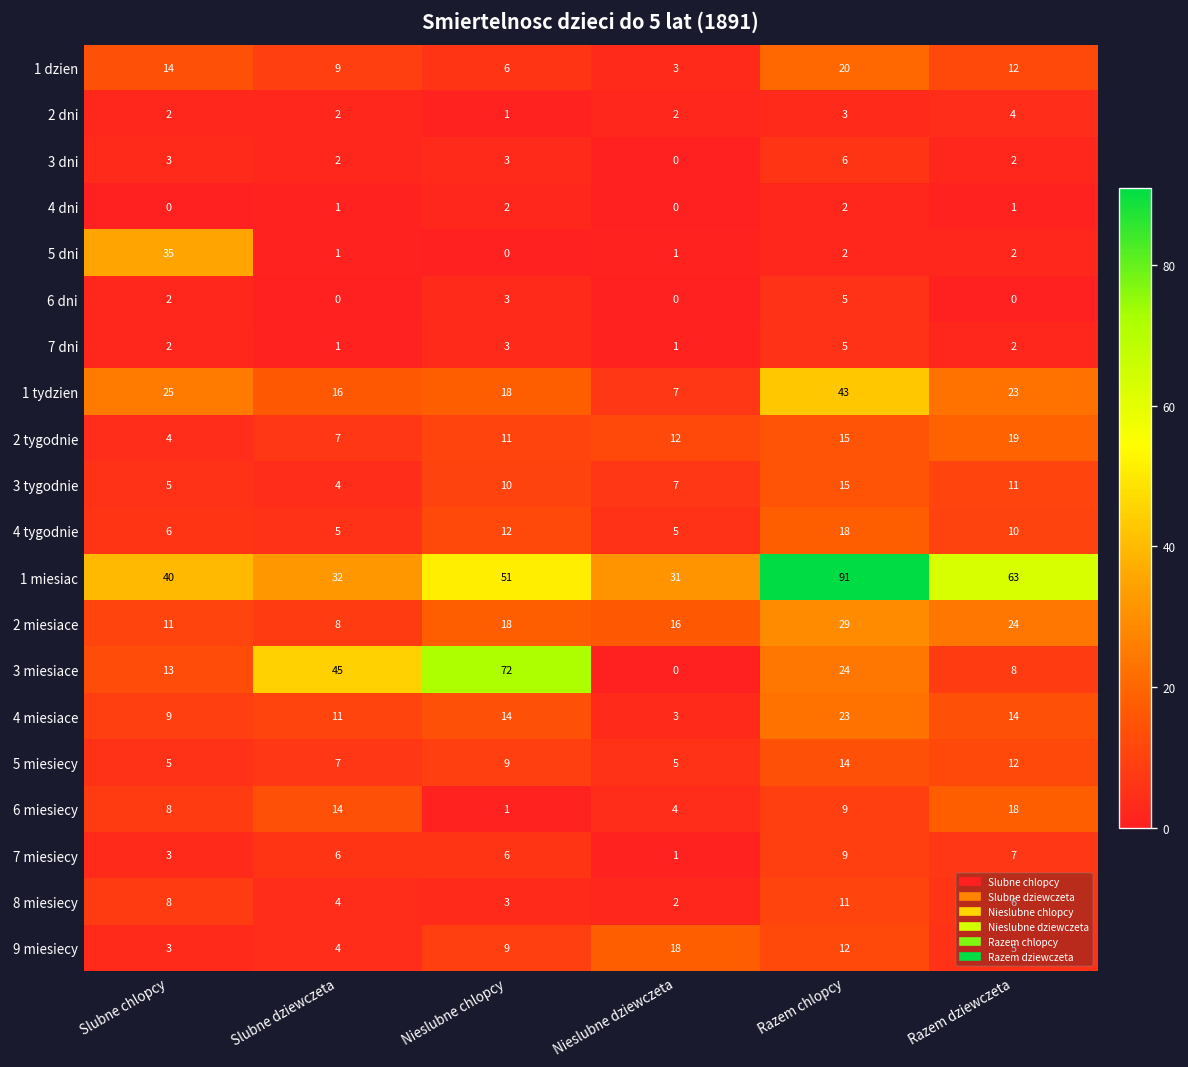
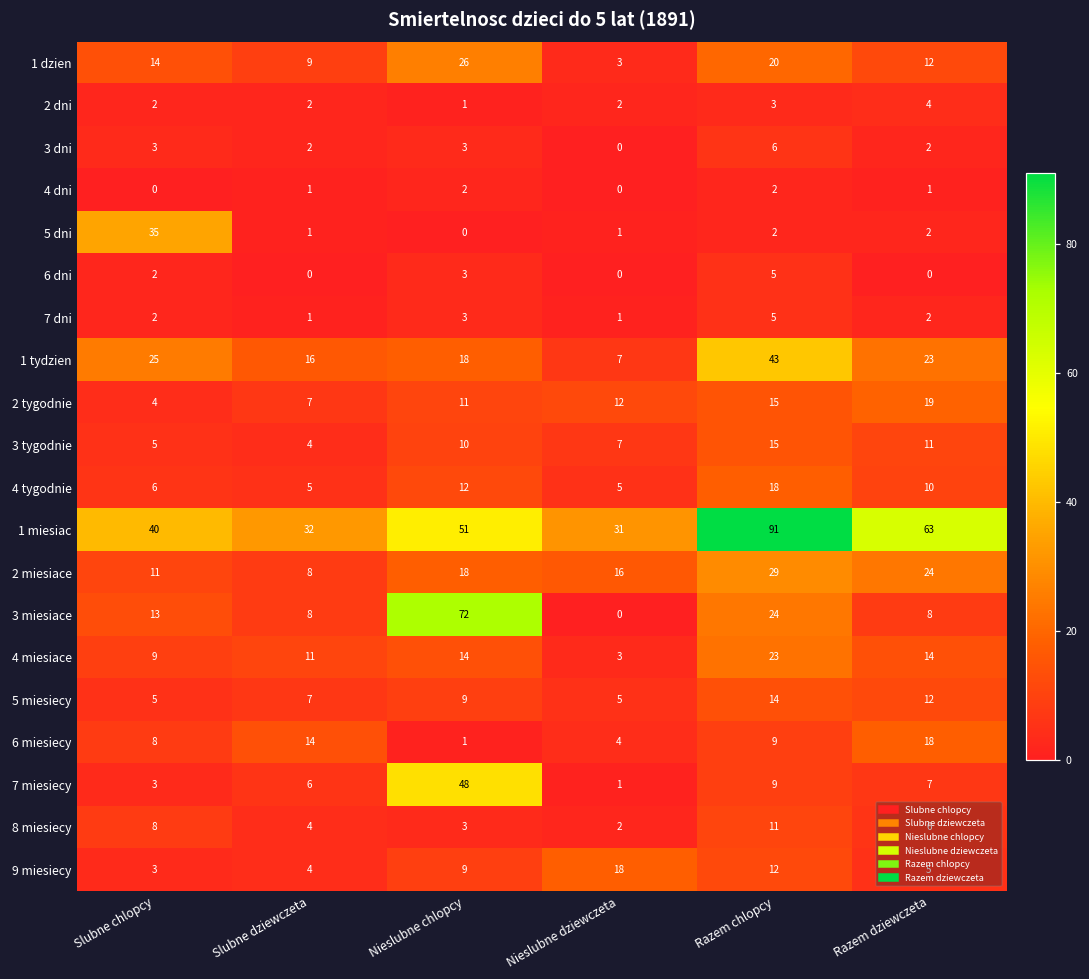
1 dzien, Nieslubne chlopcy: 6 -> 26
3 miesiace, Slubne dziewczeta: 45 -> 8
7 miesiecy, Nieslubne chlopcy: 6 -> 48
